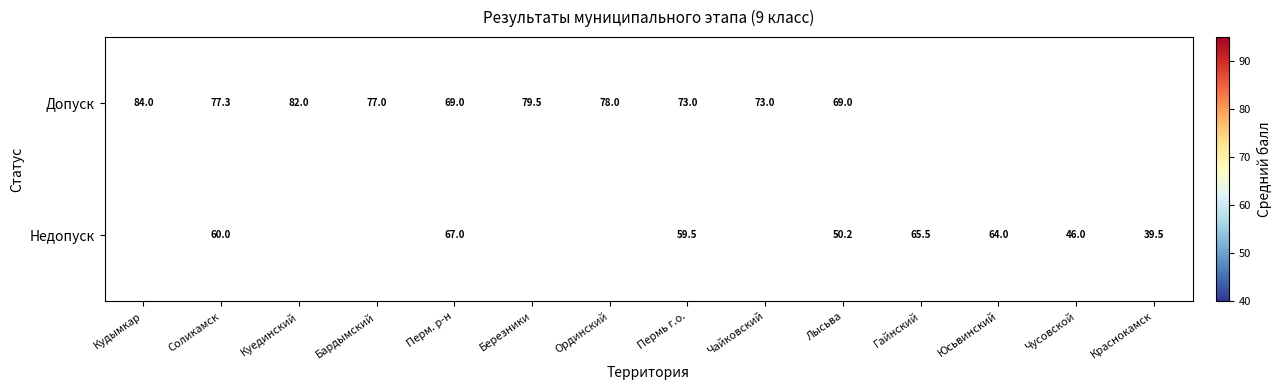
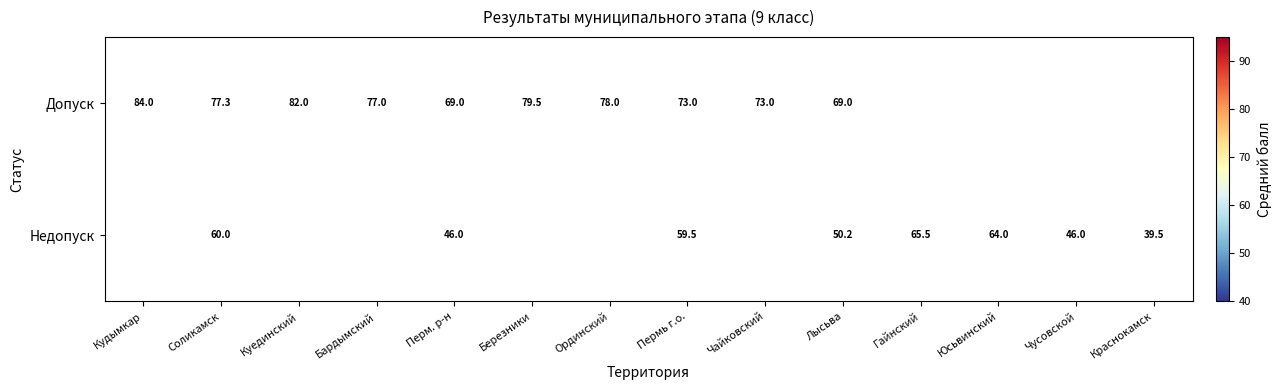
Недопуск, Перм. р-н: 67.0 -> 46.0
